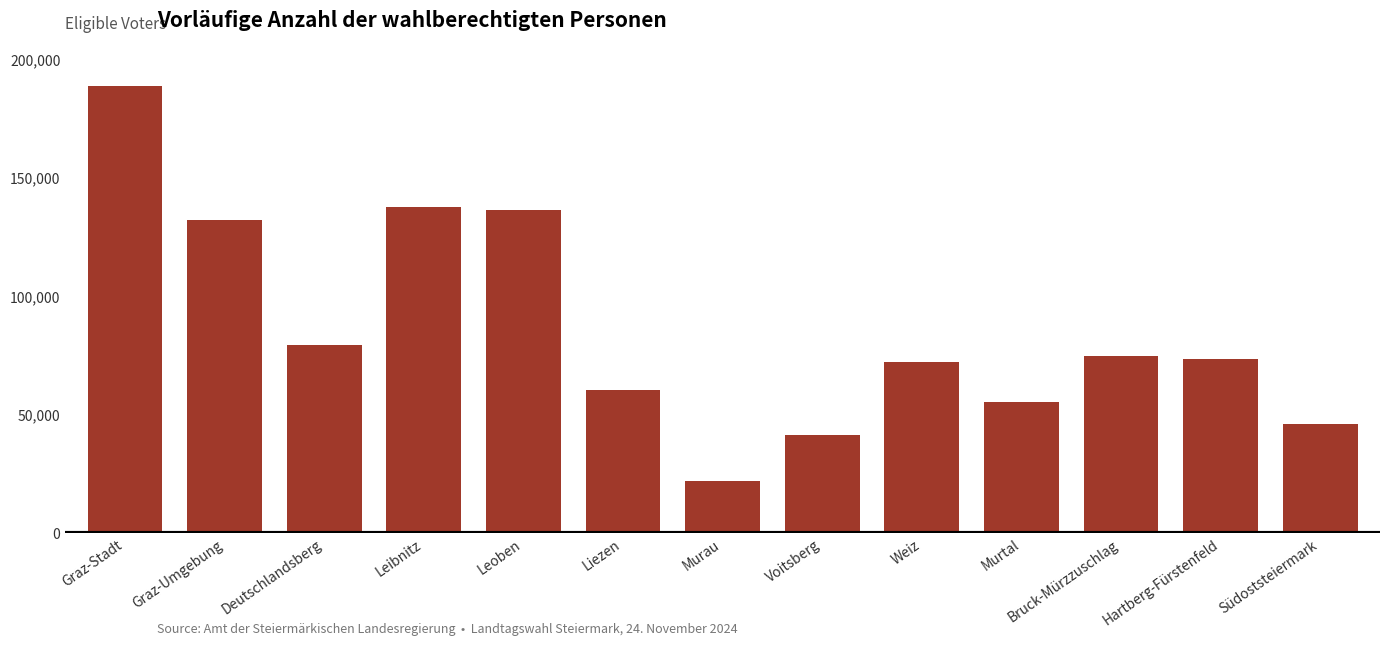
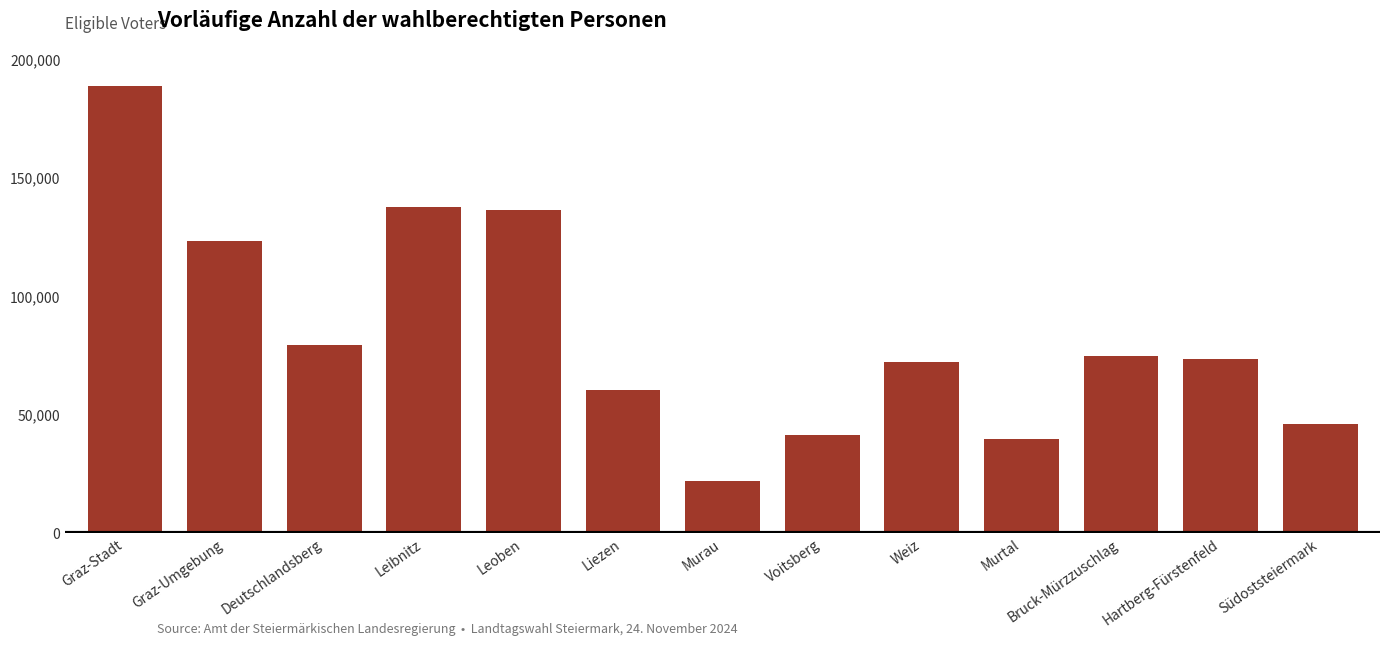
Graz-Umgebung: 132,000 -> 123,000
Murtal: 55,000 -> 40,000
